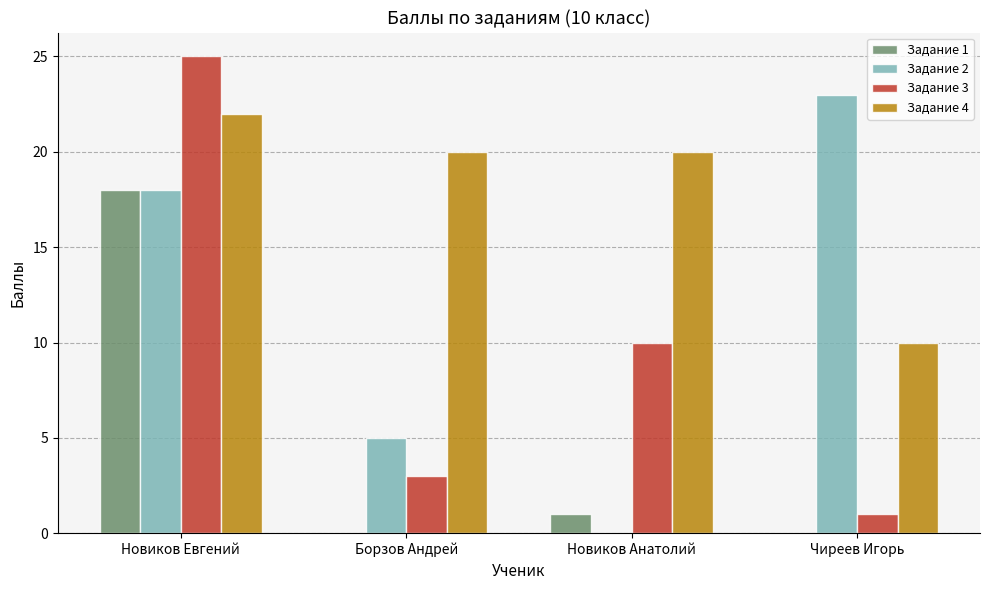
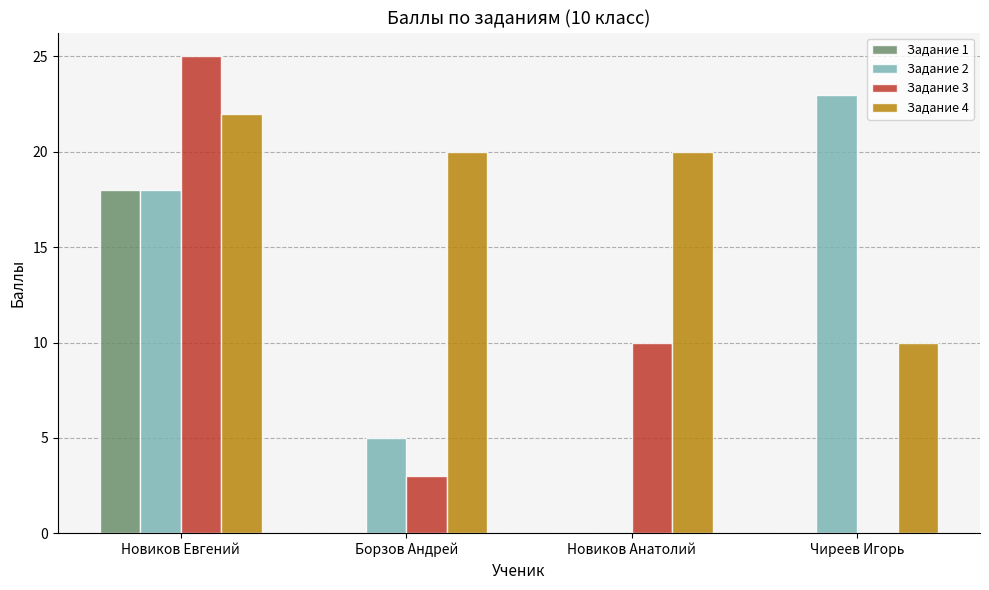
Задание 1, Новиков Анатолий: 1 -> 0
Задание 3, Чиреев Игорь: 1 -> 0
